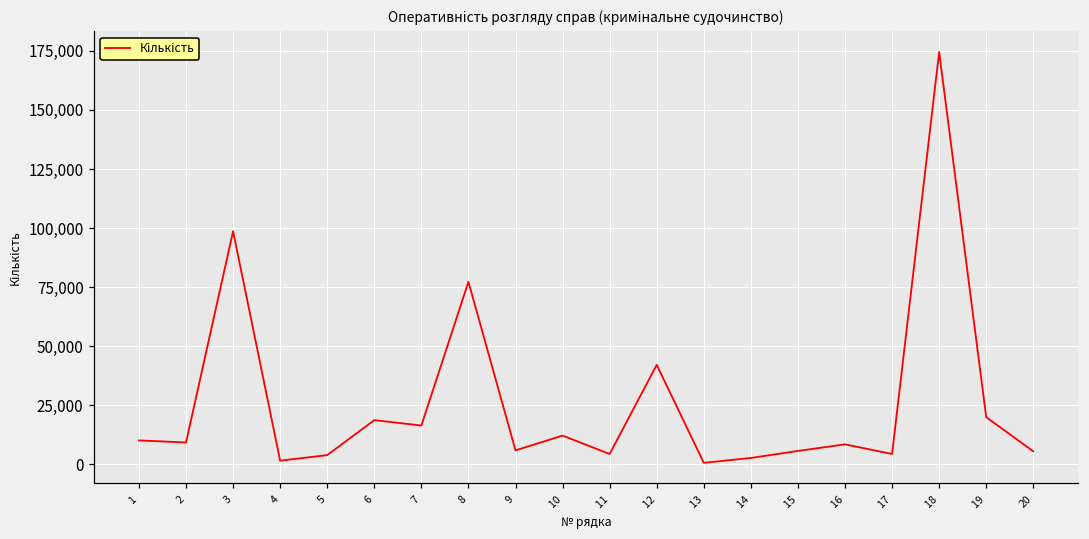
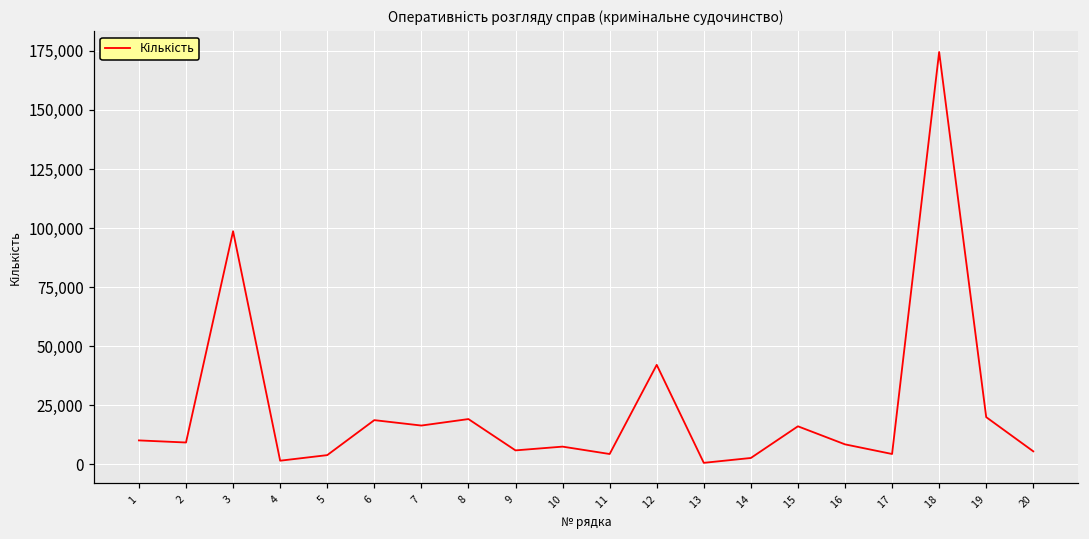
8: 77,000 -> 19,000
10: 12,000 -> 7,000
15: 6,000 -> 16,000
